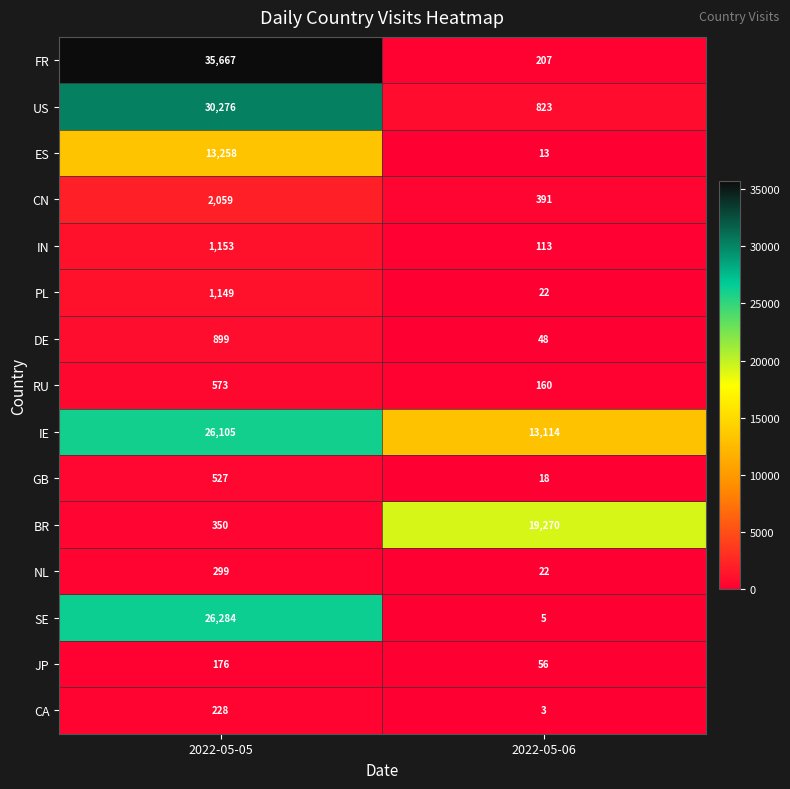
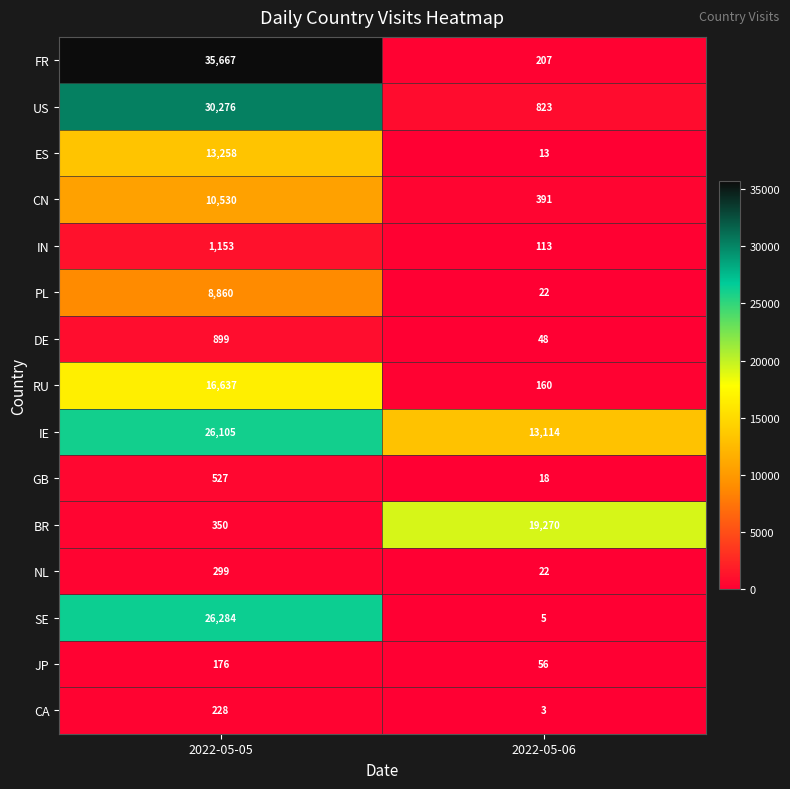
CN, 2022-05-05: 2,059 -> 10,530
PL, 2022-05-05: 1,149 -> 8,860
RU, 2022-05-05: 573 -> 16,637
